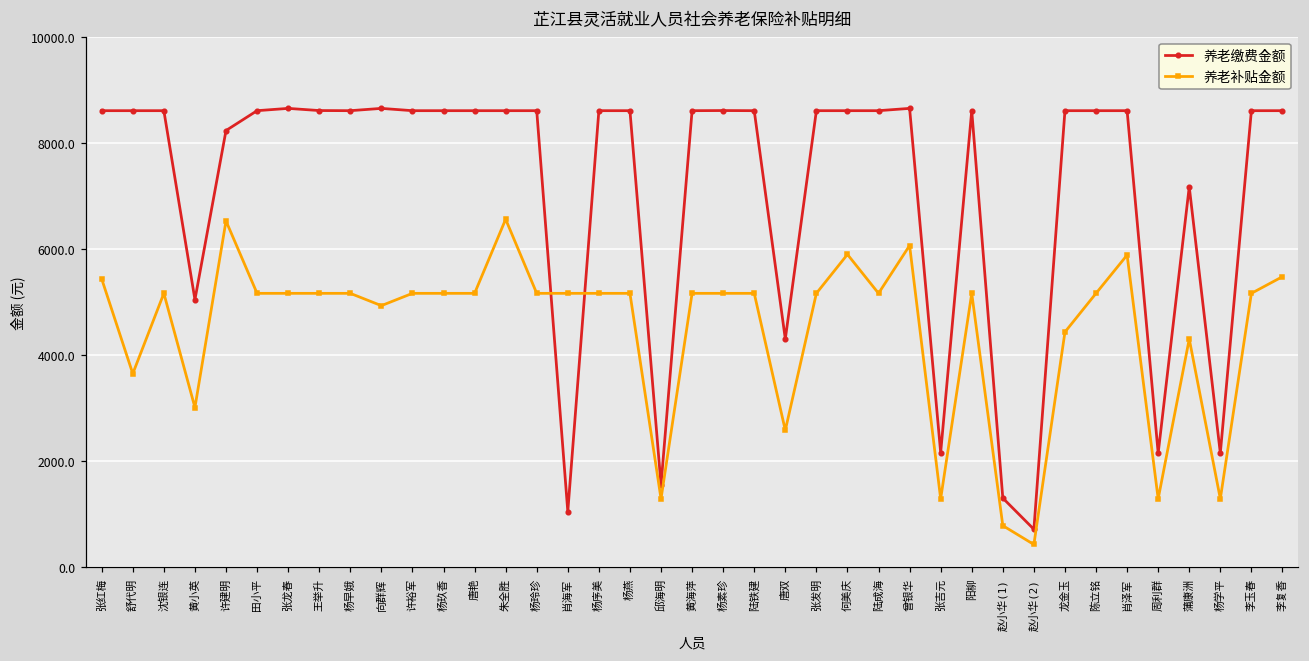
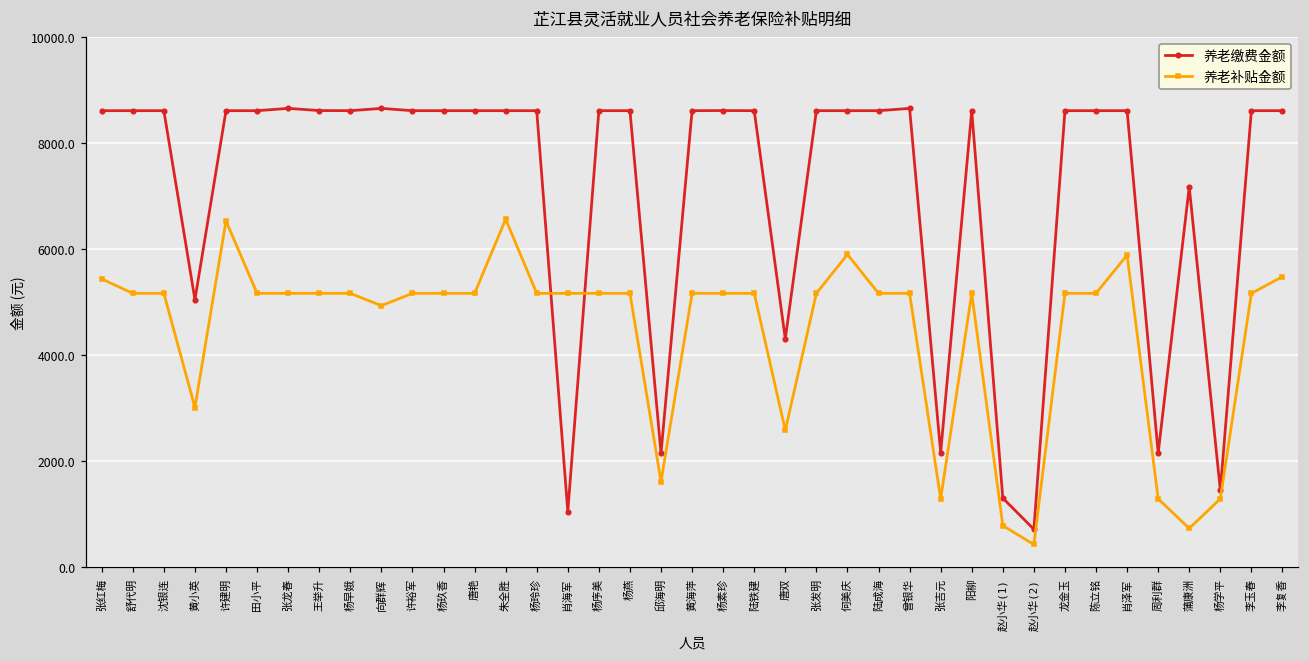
养老补贴金额, 舒代明: 3700 -> 5200
养老缴费金额, 许建明: 8200 -> 8600
养老缴费金额, 邱海明: 1600 -> 2200
养老补贴金额, 邱海明: 1300 -> 1600
养老补贴金额, 曾银华: 6100 -> 5200
养老补贴金额, 龙金玉: 4400 -> 5200
养老补贴金额, 蒲康洲: 4300 -> 700
养老缴费金额, 杨学平: 2200 -> 1500
